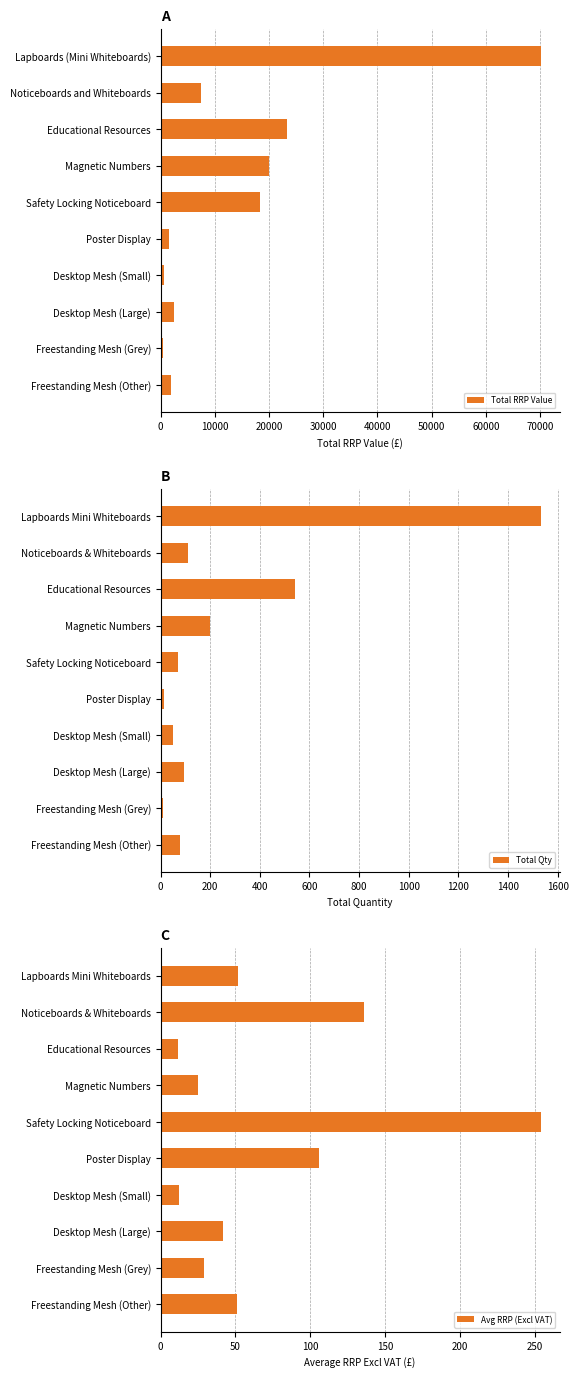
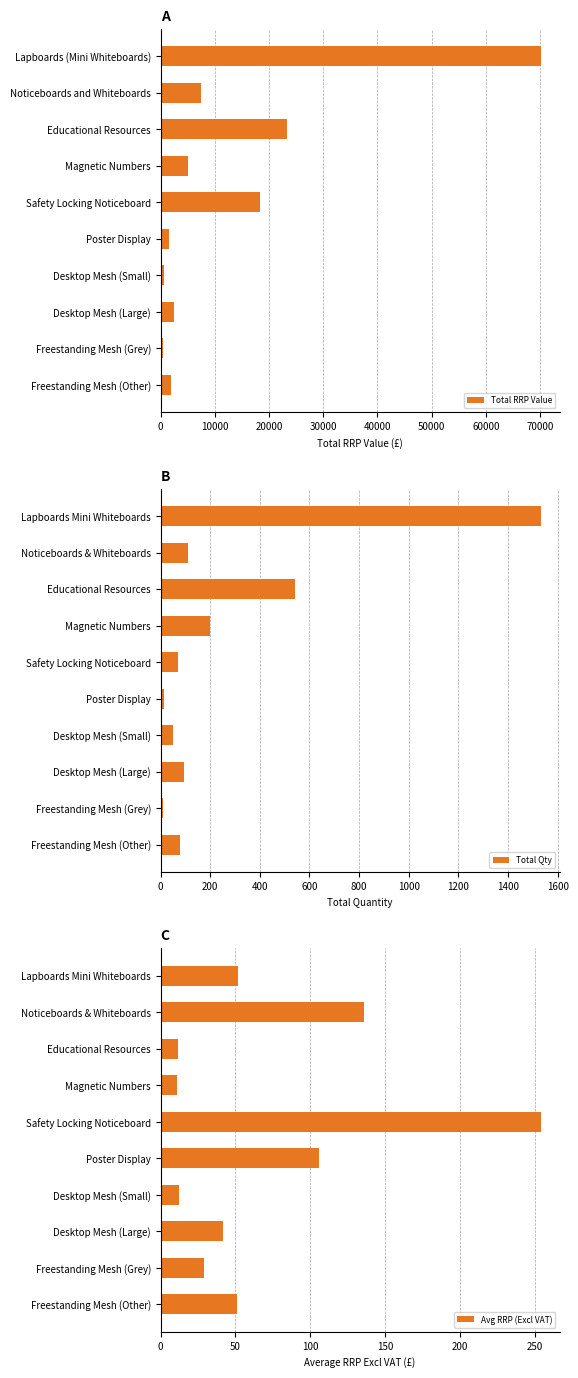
A, Magnetic Numbers: 20000 -> 5000
C, Magnetic Numbers: 25 -> 11
